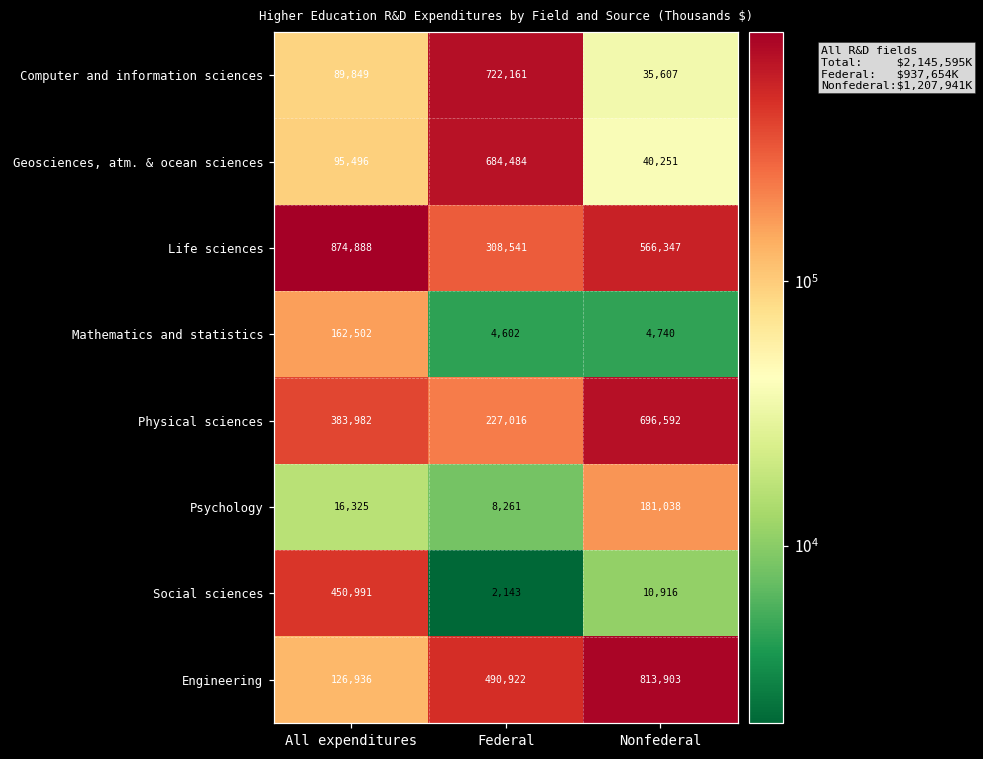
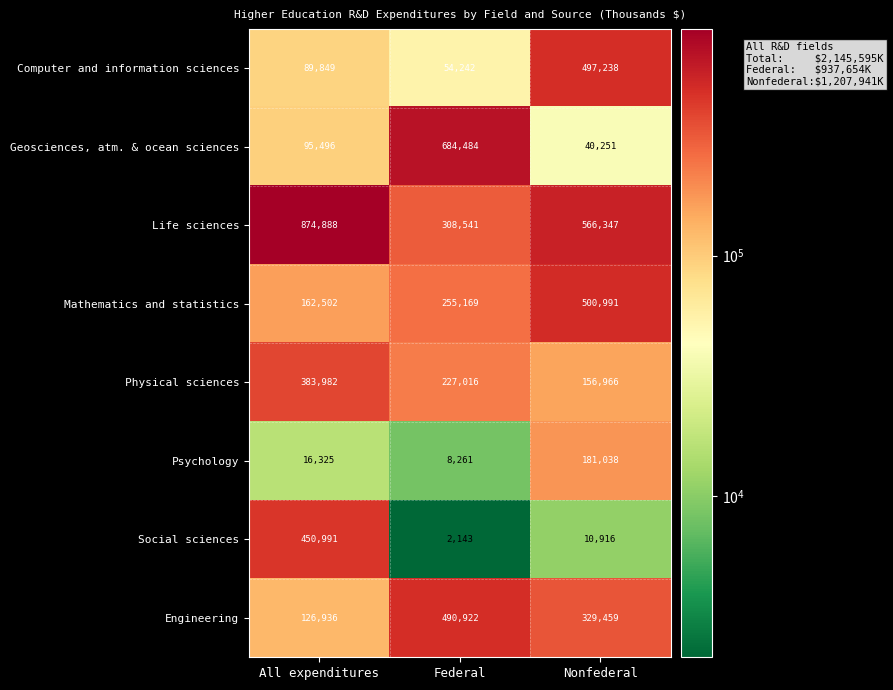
Computer and information sciences, Federal: 722,161 -> 54,242
Computer and information sciences, Nonfederal: 35,607 -> 497,238
Mathematics and statistics, Federal: 4,602 -> 255,169
Mathematics and statistics, Nonfederal: 4,740 -> 500,991
Physical sciences, Nonfederal: 696,592 -> 156,966
Engineering, Nonfederal: 813,903 -> 329,459
